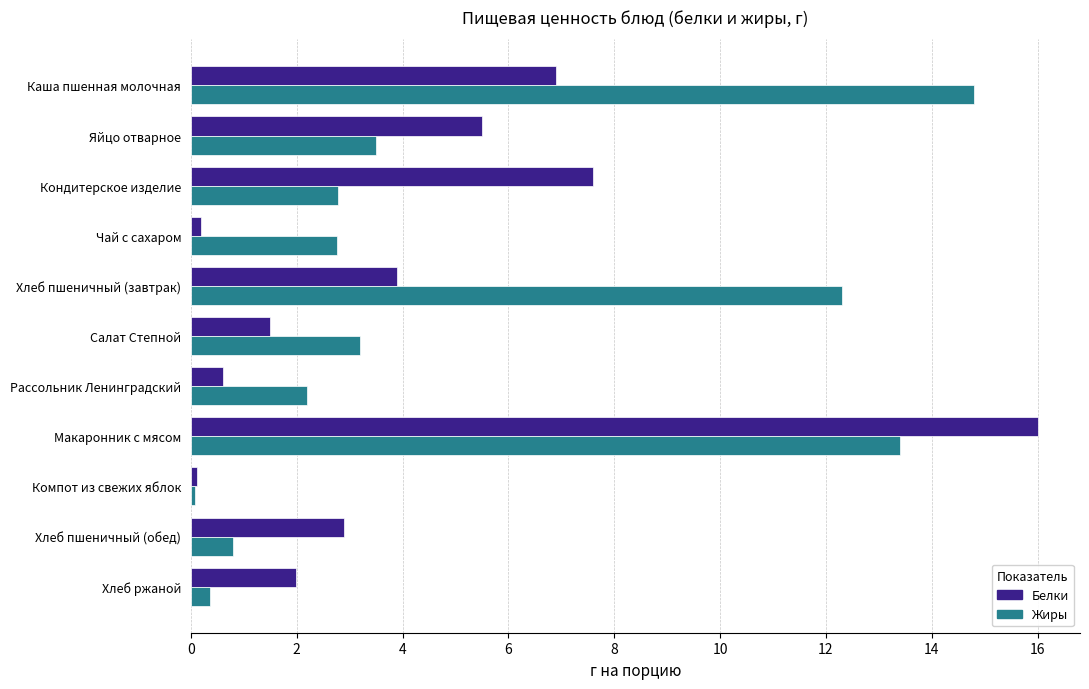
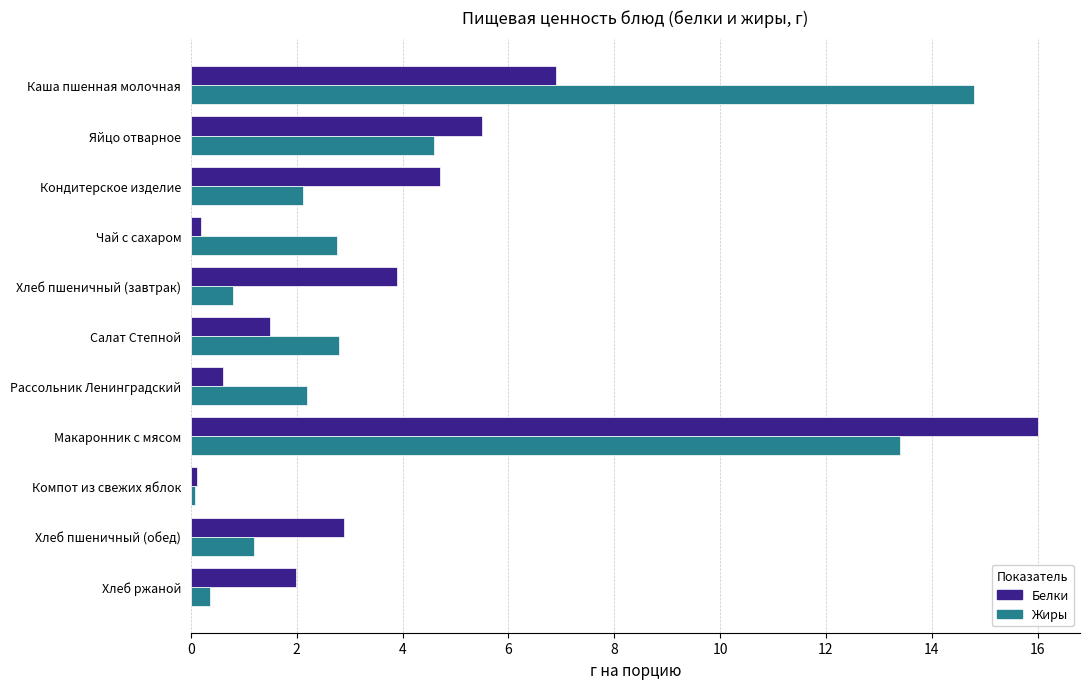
Жиры, Яйцо отварное: 3.5 -> 4.6
Белки, Кондитерское изделие: 7.6 -> 4.7
Жиры, Кондитерское изделие: 2.8 -> 2.1
Жиры, Хлеб пшеничный (завтрак): 12.3 -> 0.8
Жиры, Салат Степной: 3.2 -> 2.8
Жиры, Хлеб пшеничный (обед): 0.8 -> 1.2
